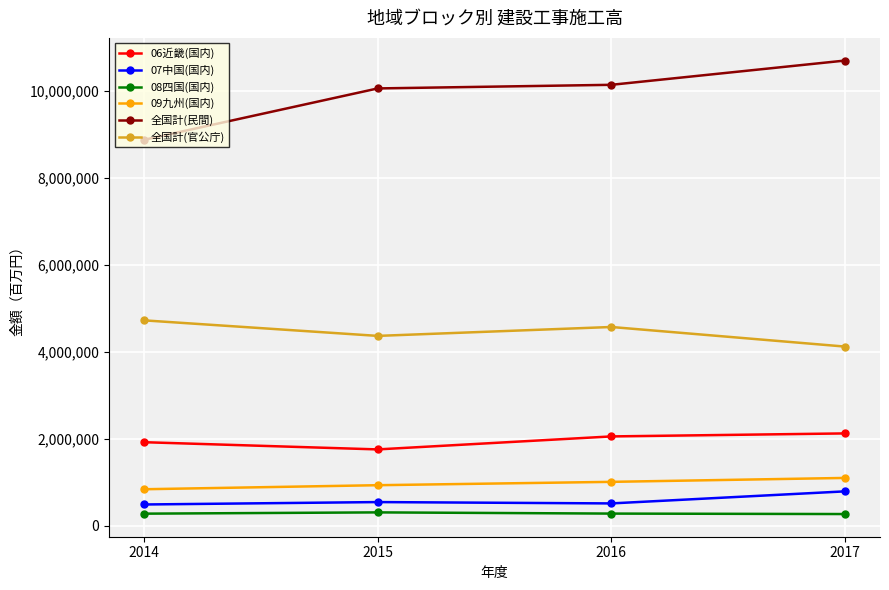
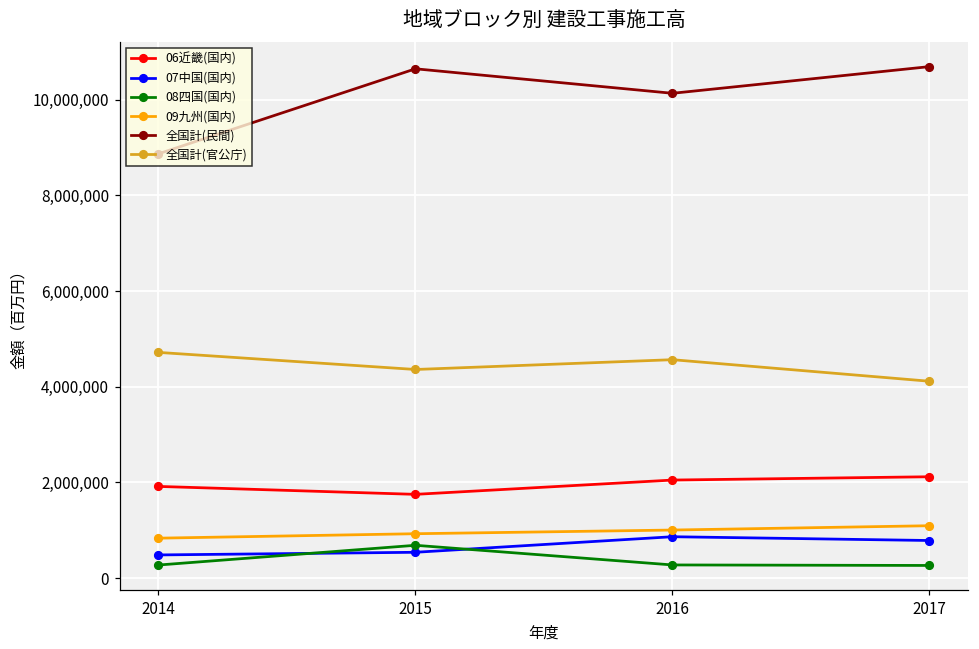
08四国(国内), 2015: 300,000 -> 700,000
全国計(民間), 2015: 10,100,000 -> 10,600,000
07中国(国内), 2016: 500,000 -> 900,000
